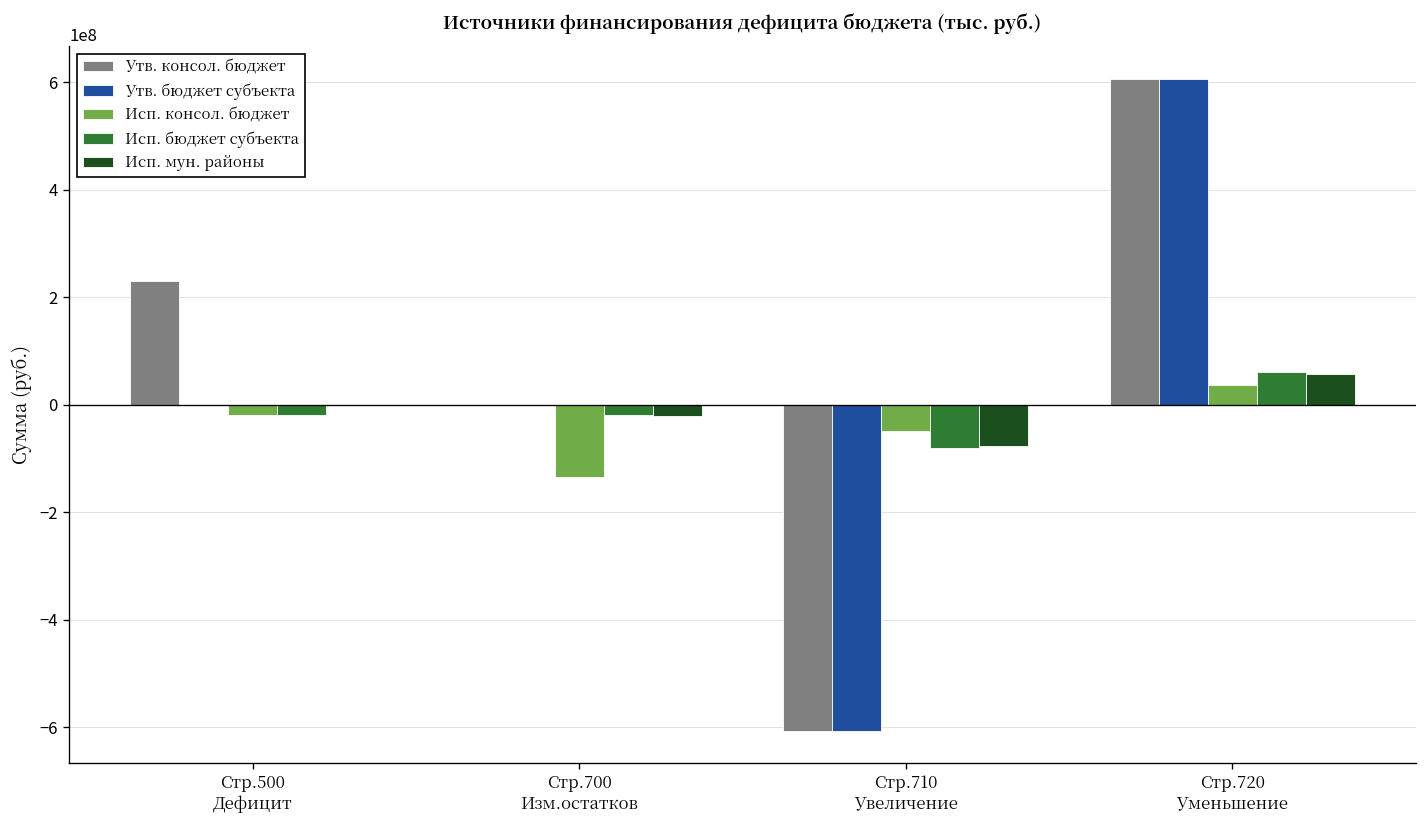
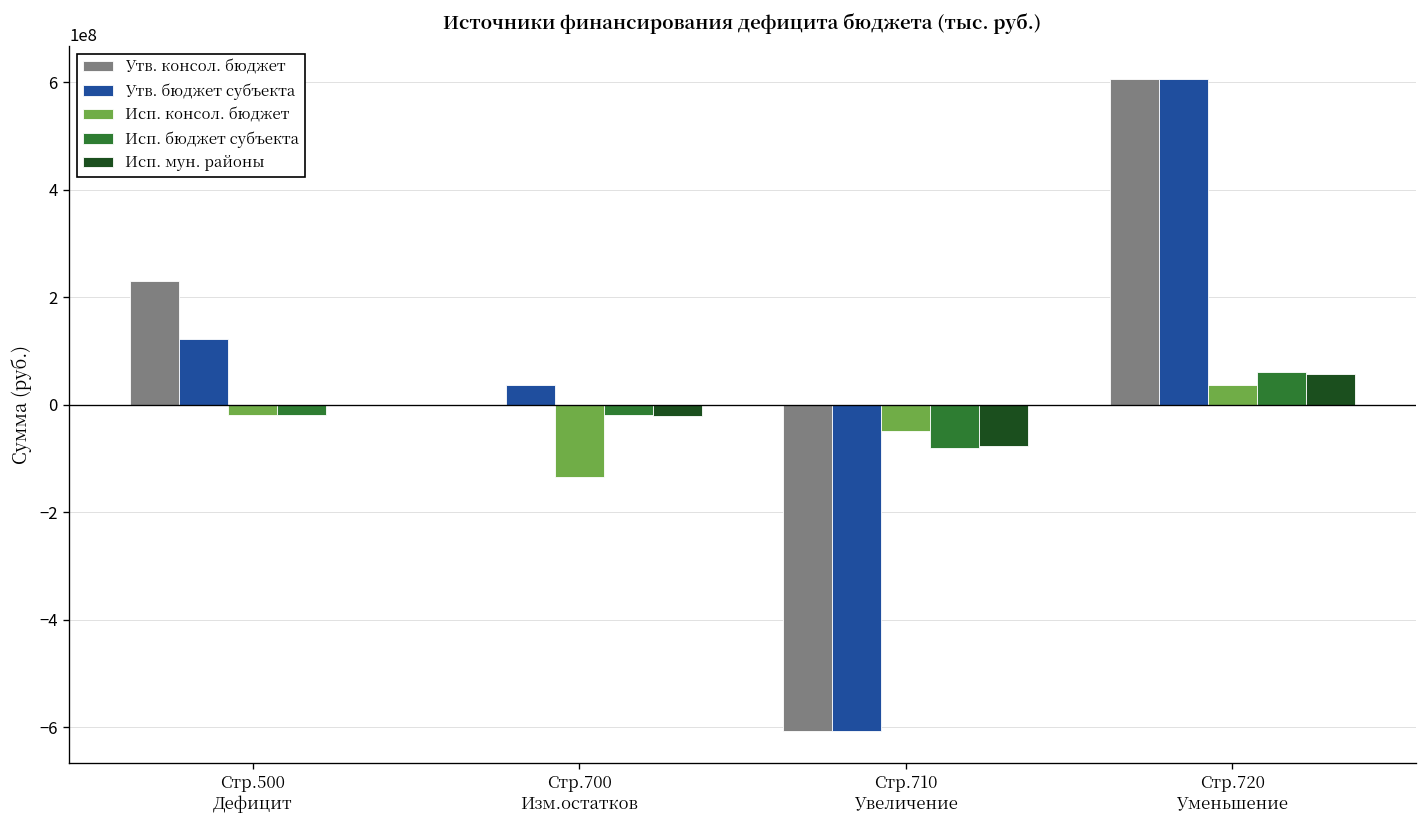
Утв. бюджет субъекта, Стр.500 Дефицит: 0 -> 120000000
Утв. бюджет субъекта, Стр.700 Изм.остатков: 0 -> 40000000
